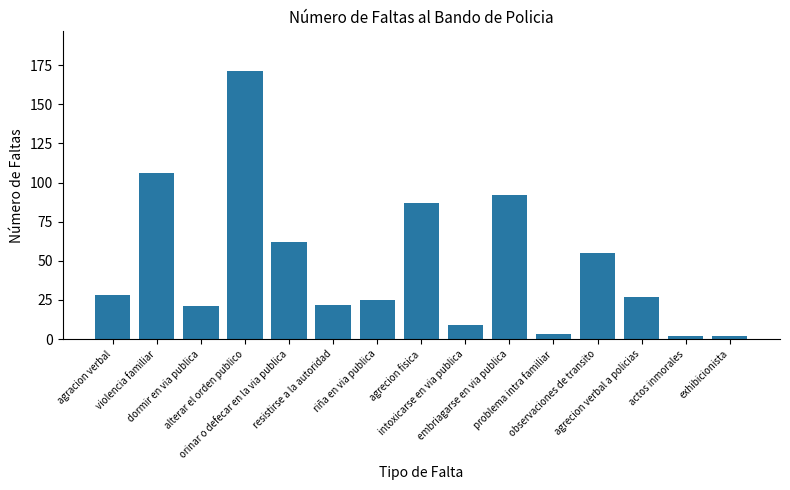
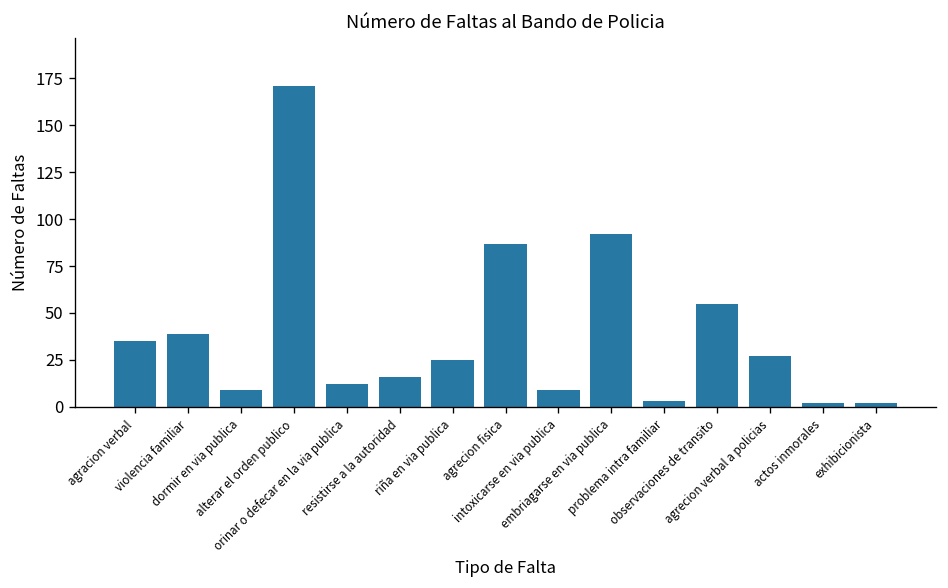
agracion verbal: 28 -> 35
violencia familiar: 106 -> 39
dormir en via publica: 21 -> 9
orinar o defecar en la via publica: 62 -> 12
resistirse a la autoridad: 22 -> 16
